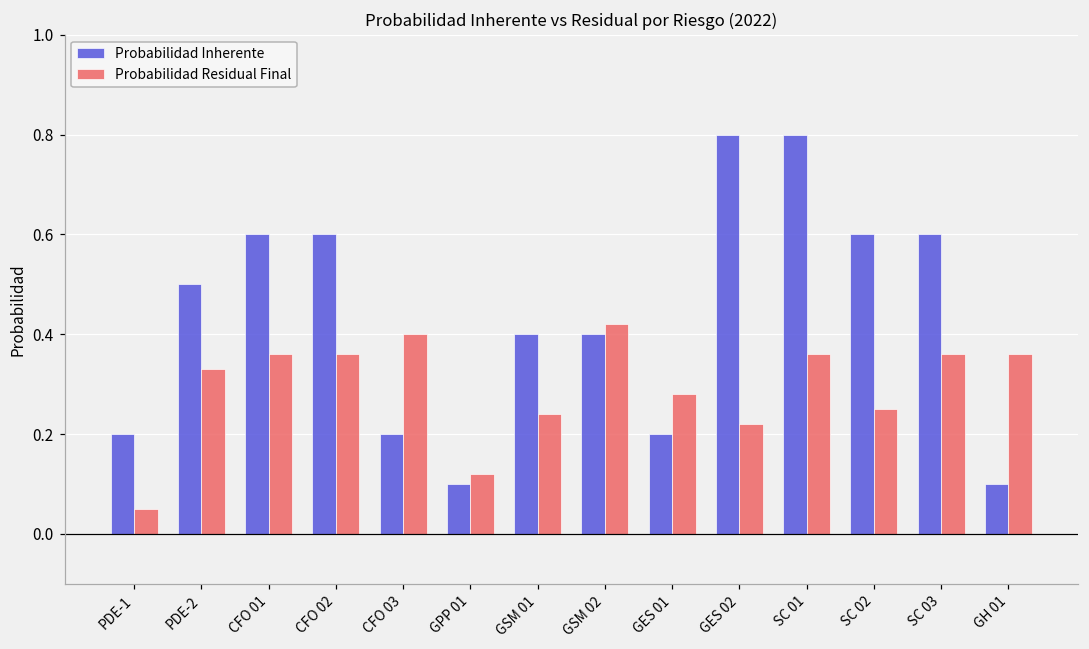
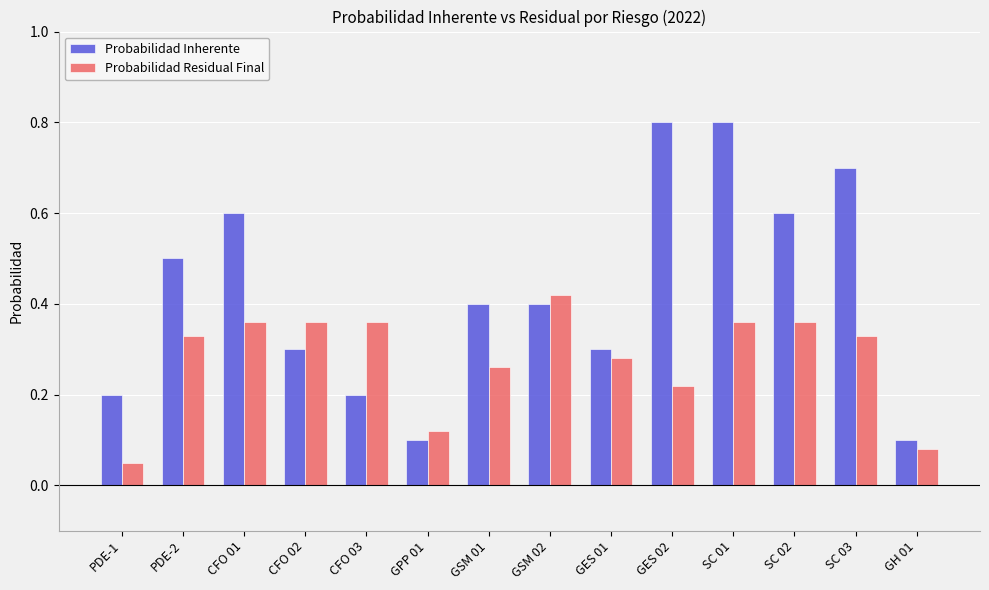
Probabilidad Inherente, CFO 02: 0.6 -> 0.3
Probabilidad Residual Final, CFO 03: 0.40 -> 0.36
Probabilidad Residual Final, GSM 01: 0.24 -> 0.26
Probabilidad Inherente, GES 01: 0.2 -> 0.3
Probabilidad Residual Final, SC 02: 0.25 -> 0.36
Probabilidad Inherente, SC 03: 0.6 -> 0.7
Probabilidad Residual Final, SC 03: 0.36 -> 0.33
Probabilidad Residual Final, GH 01: 0.36 -> 0.08
